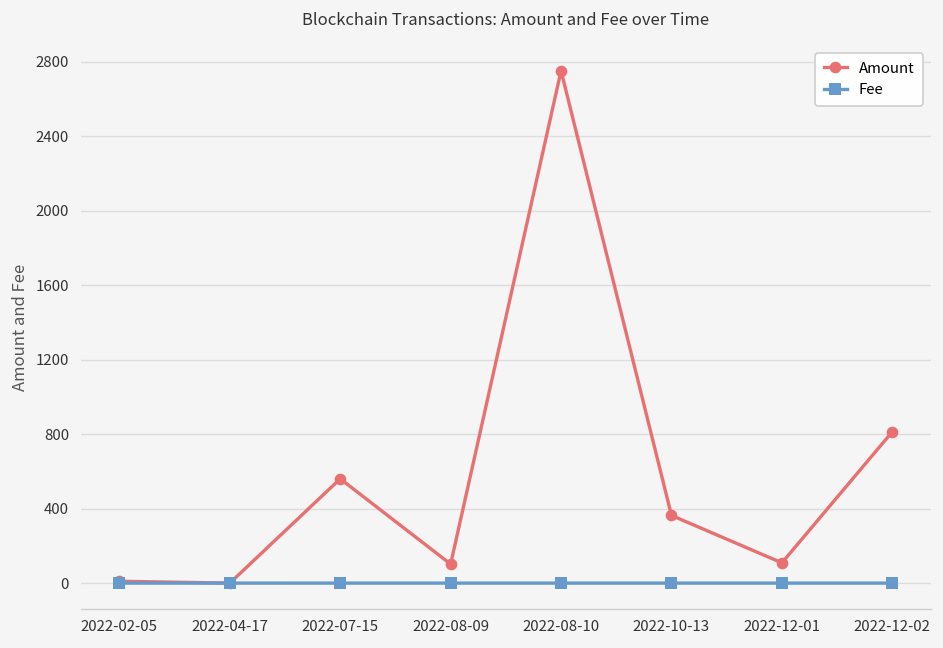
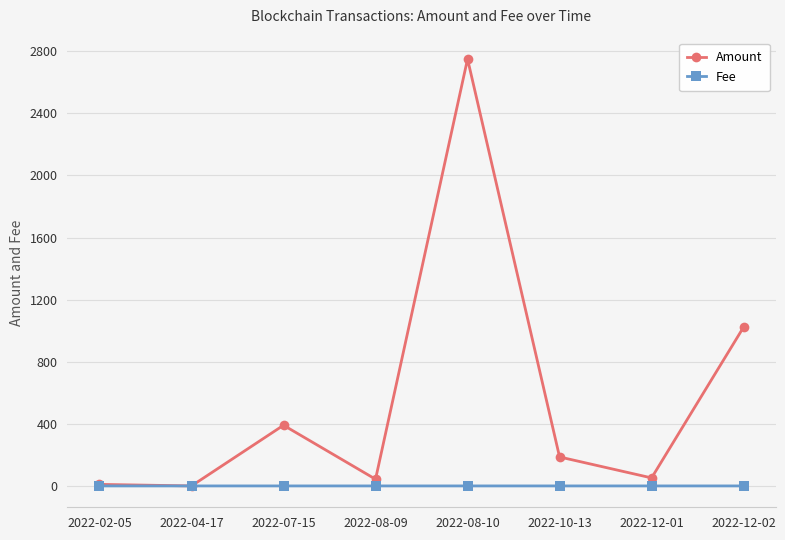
Amount, 2022-07-15: 560 -> 390
Amount, 2022-08-09: 100 -> 40
Amount, 2022-10-13: 360 -> 190
Amount, 2022-12-01: 110 -> 50
Amount, 2022-12-02: 810 -> 1020
